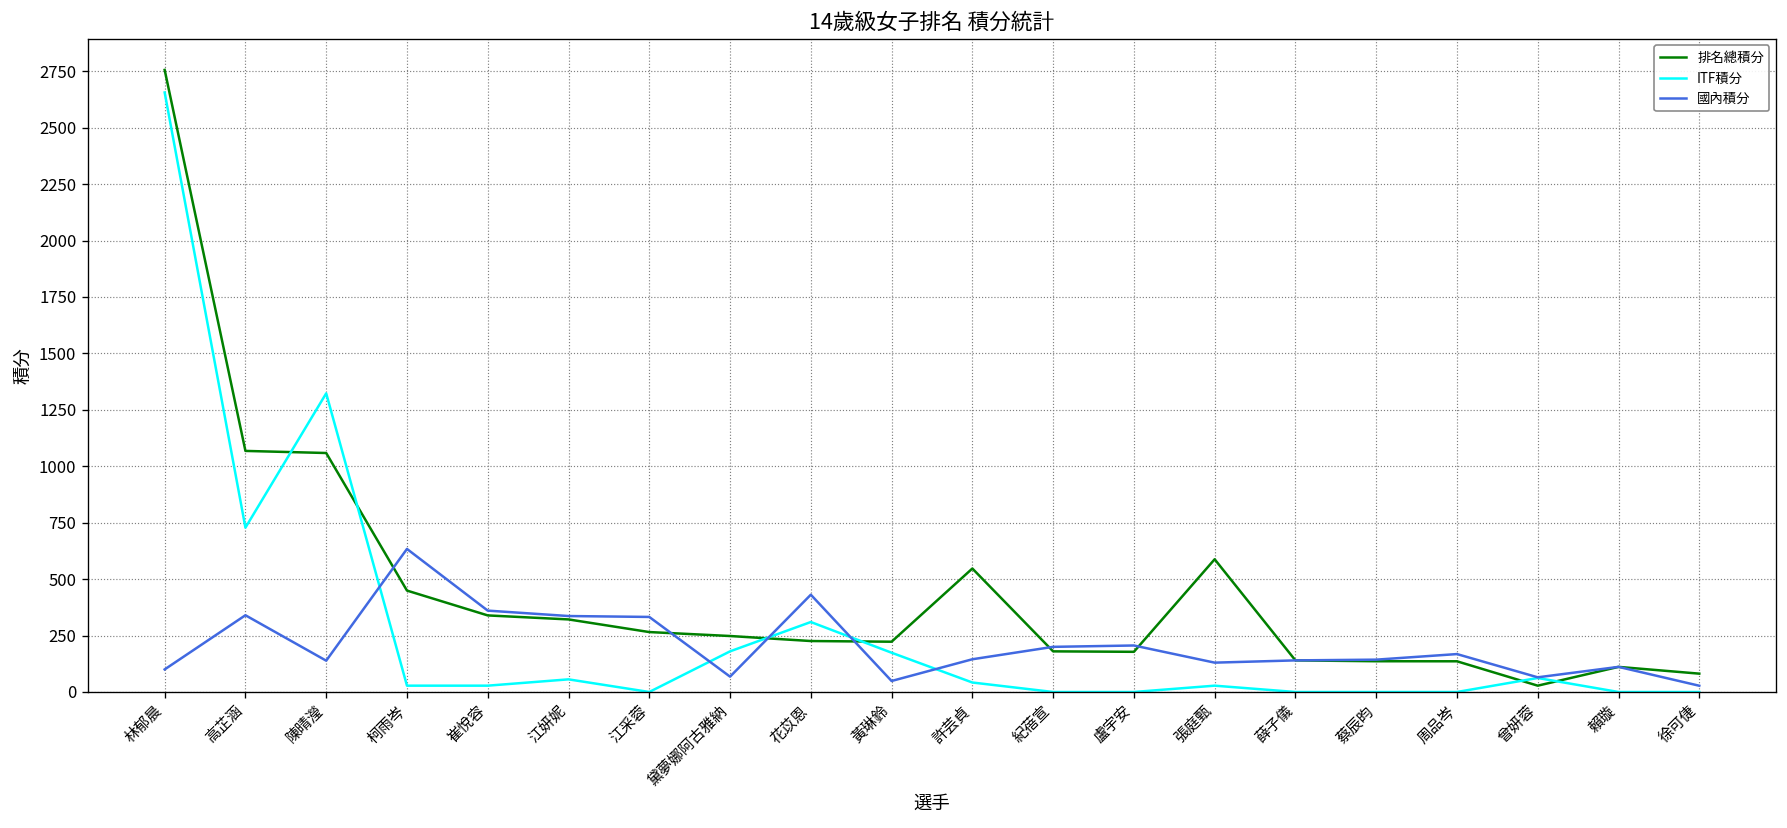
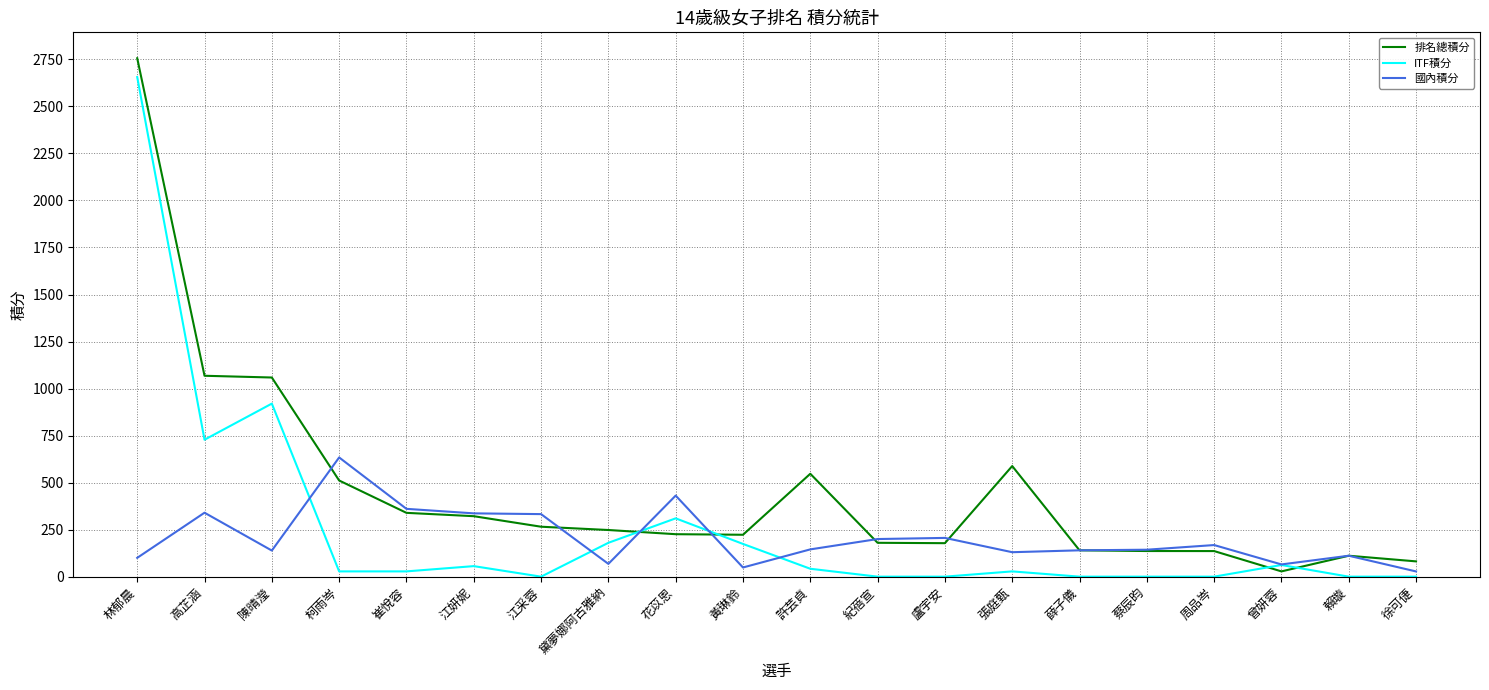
ITF積分, 陳晴瀅: 1320 -> 920
排名總積分, 柯雨岑: 450 -> 510
